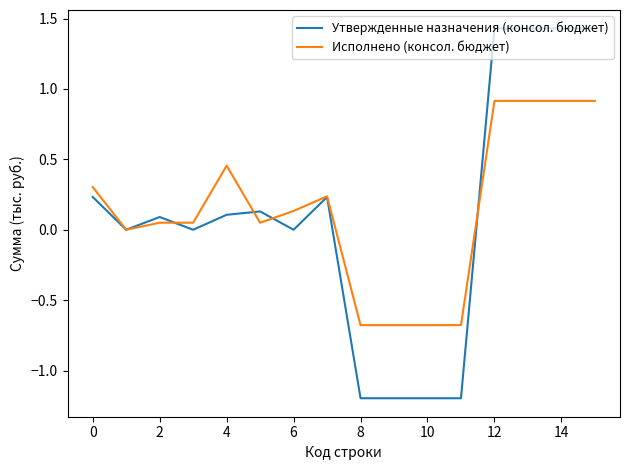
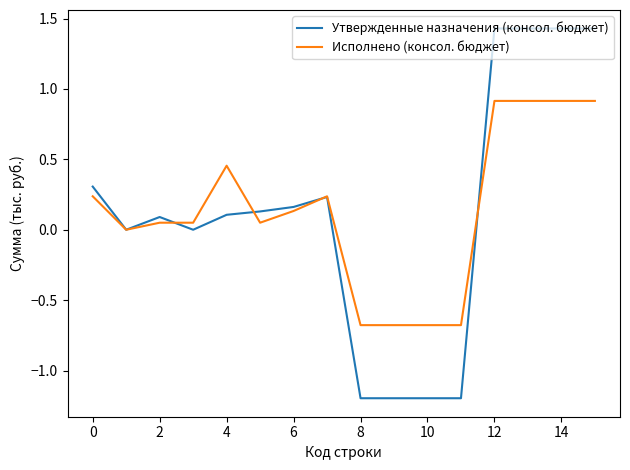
Утвержденные назначения (консол. бюджет), 0: 0.23 -> 0.31
Исполнено (консол. бюджет), 0: 0.30 -> 0.24
Утвержденные назначения (консол. бюджет), 6: 0.00 -> 0.16
